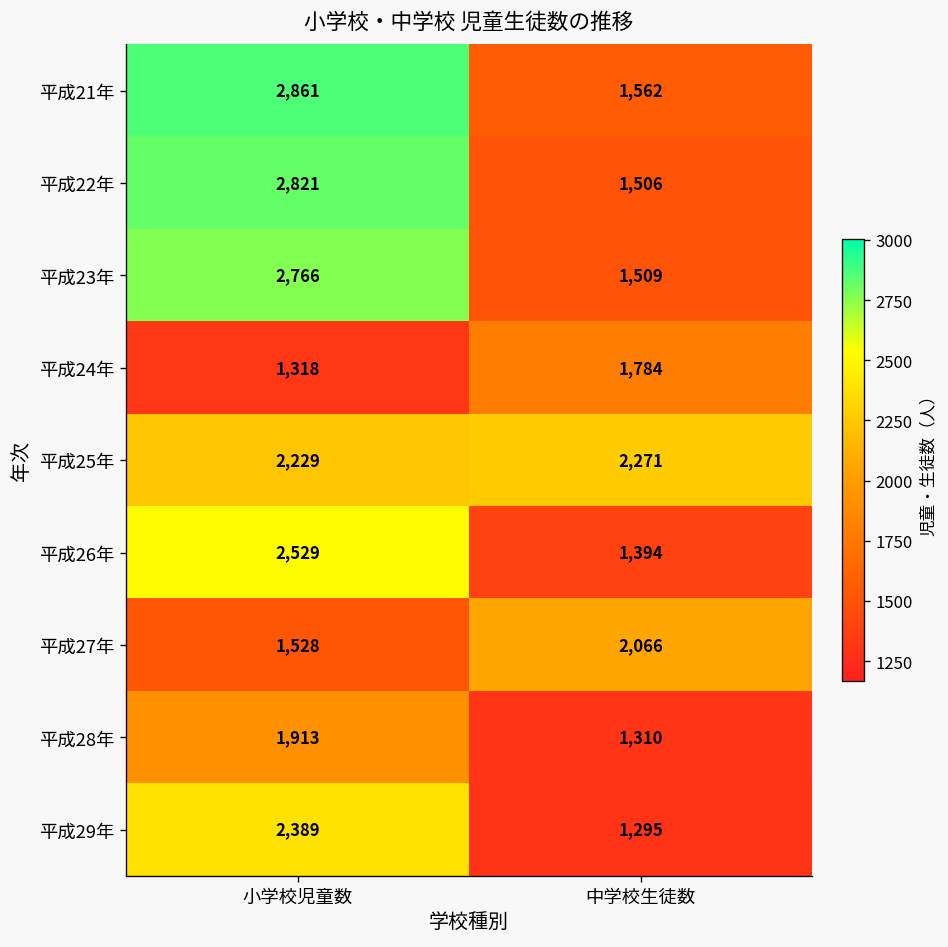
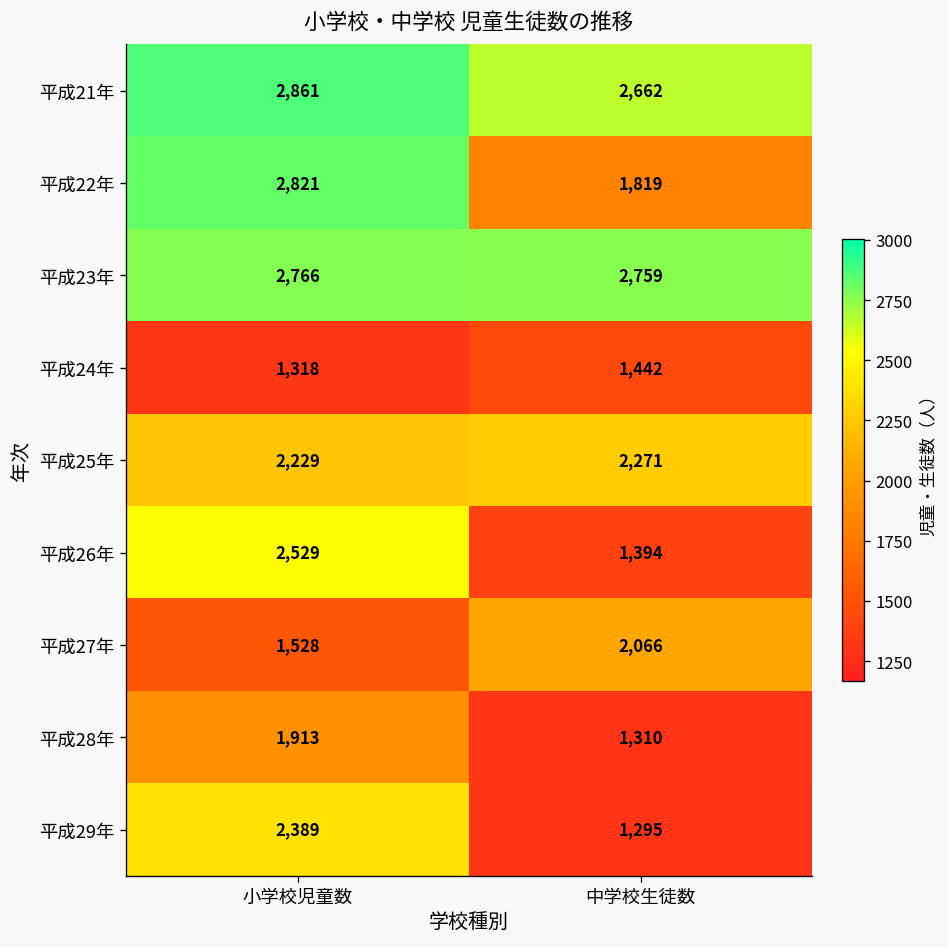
平成21年, 中学校生徒数: 1,562 -> 2,662
平成22年, 中学校生徒数: 1,506 -> 1,819
平成23年, 中学校生徒数: 1,509 -> 2,759
平成24年, 中学校生徒数: 1,784 -> 1,442
